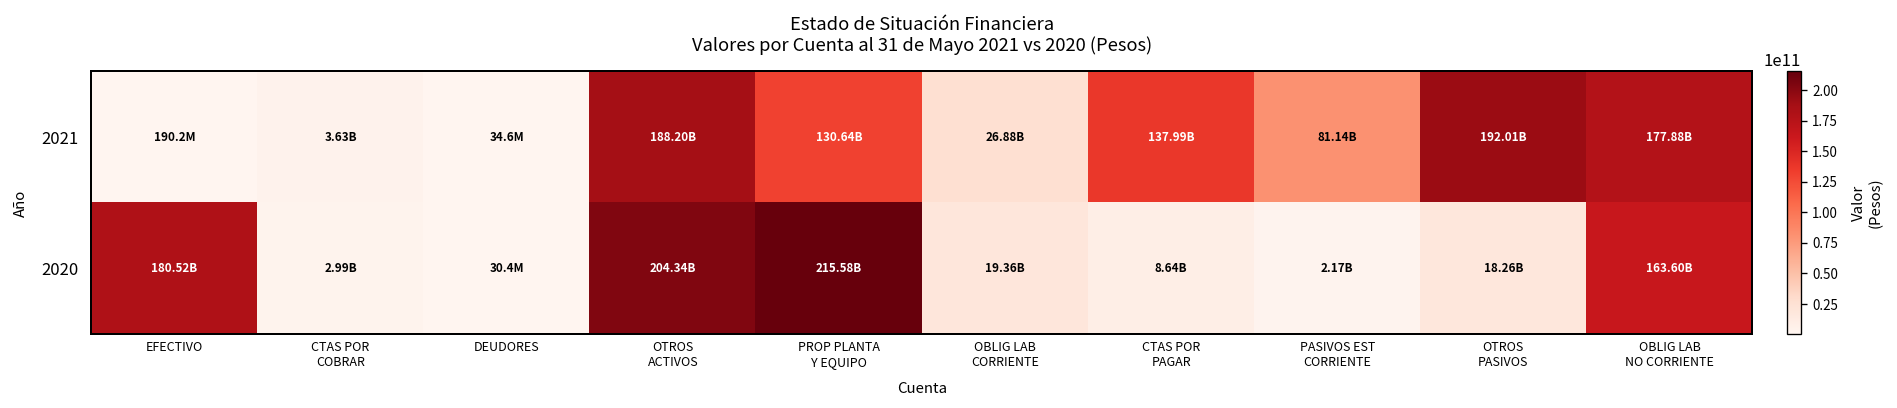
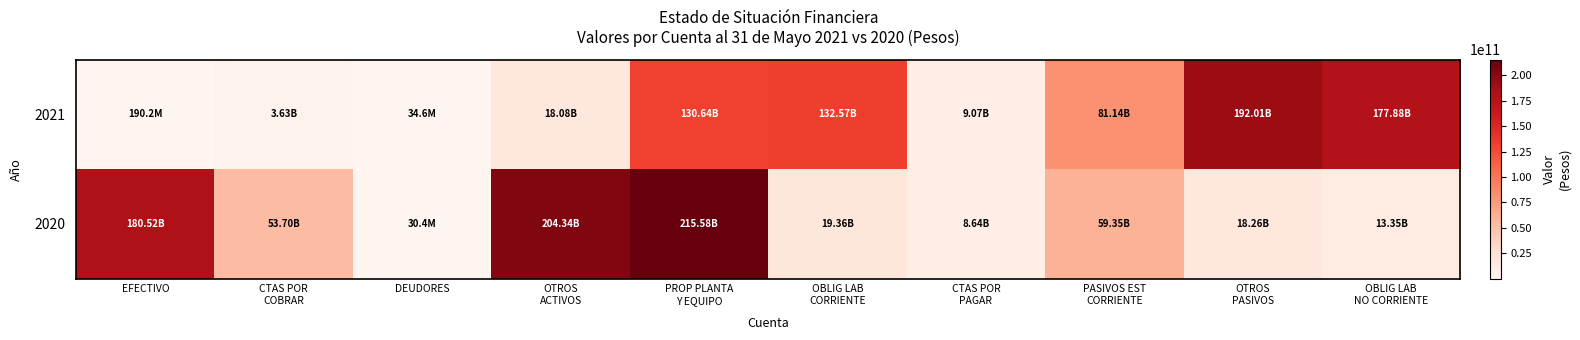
2021, OTROS ACTIVOS: 188.20B -> 18.08B
2021, OBLIG LAB CORRIENTE: 26.88B -> 132.57B
2021, CTAS POR PAGAR: 137.99B -> 9.07B
2020, CTAS POR COBRAR: 2.99B -> 53.70B
2020, PASIVOS EST CORRIENTE: 2.17B -> 59.35B
2020, OBLIG LAB NO CORRIENTE: 163.60B -> 13.35B
